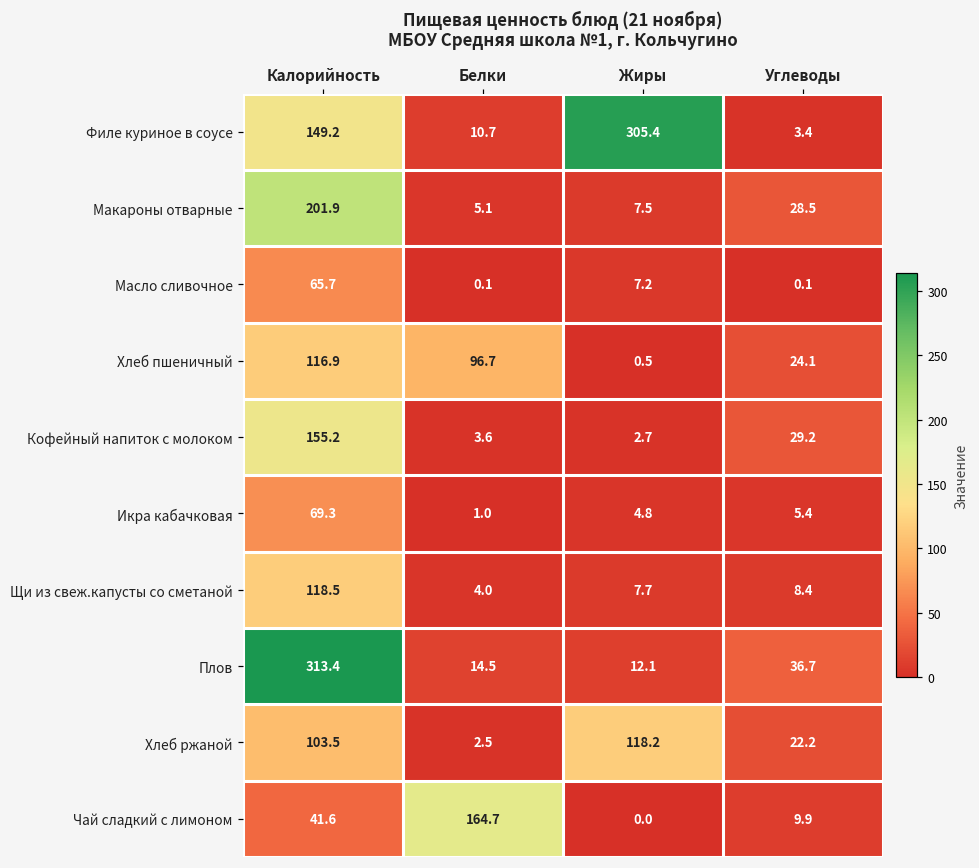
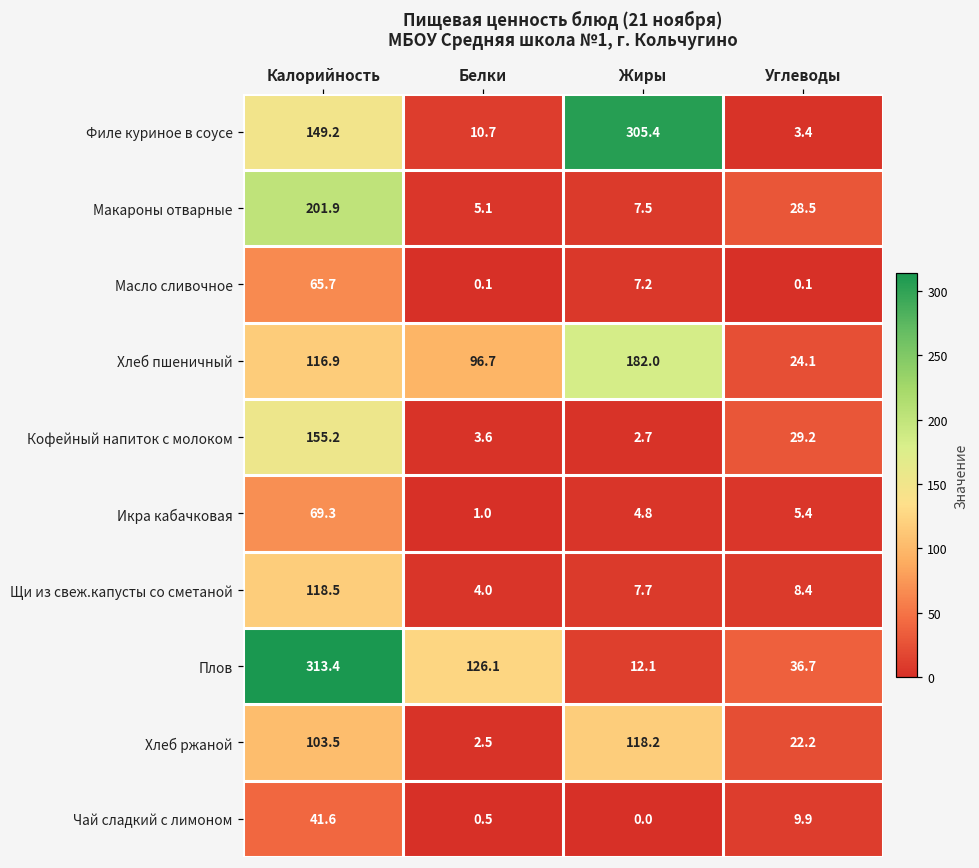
Хлеб пшеничный, Жиры: 0.5 -> 182.0
Плов, Белки: 14.5 -> 126.1
Чай сладкий с лимоном, Белки: 164.7 -> 0.5
